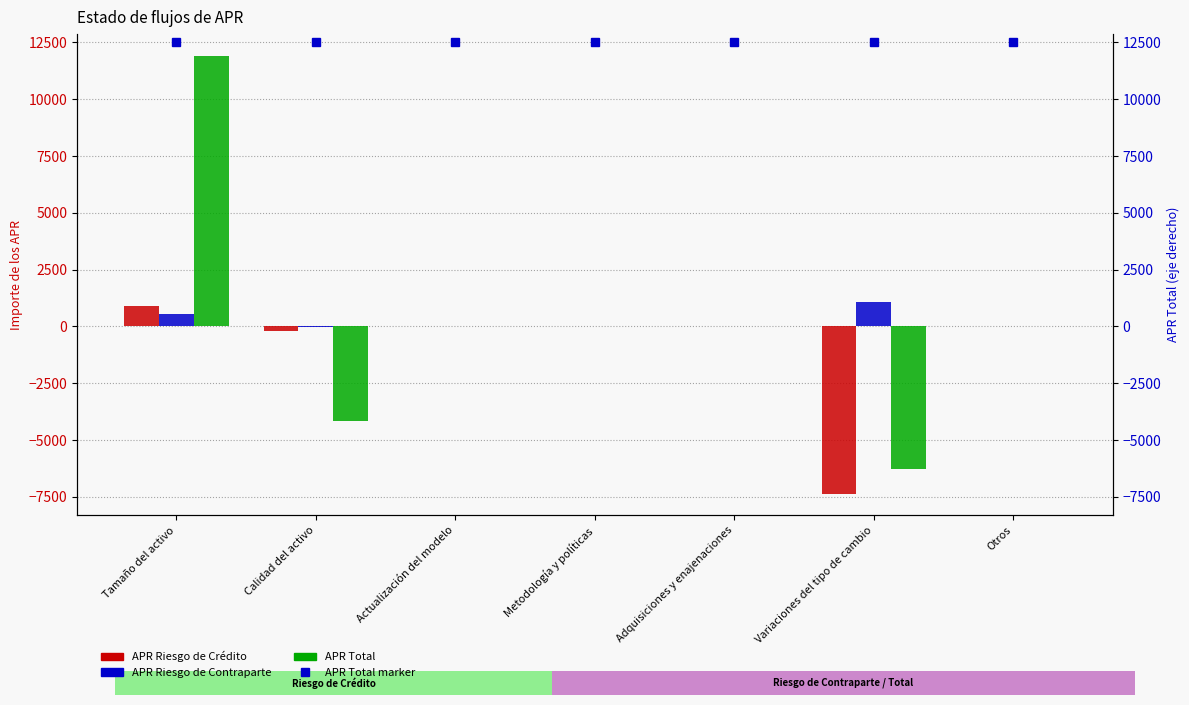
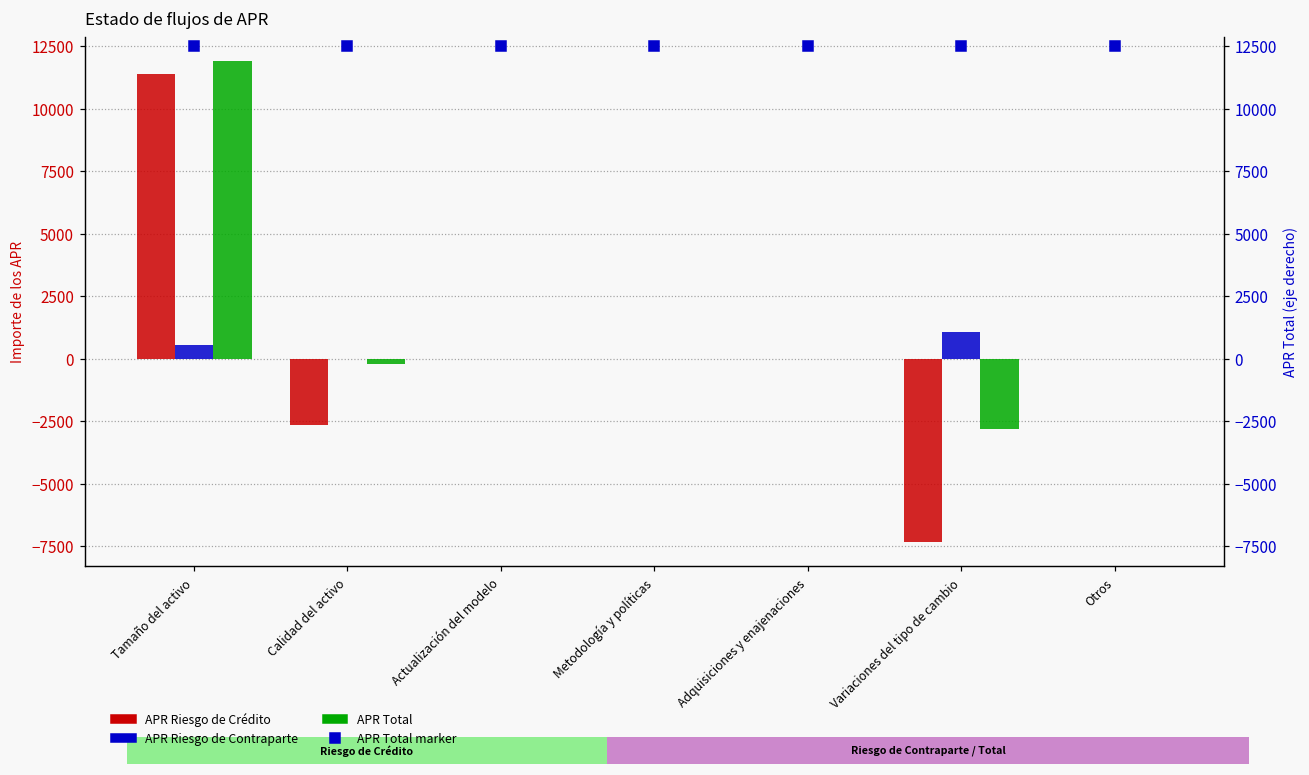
Estado de flujos de APR, APR Riesgo de Crédito, Tamaño del activo: 900 -> 11400
Estado de flujos de APR, APR Riesgo de Crédito, Calidad del activo: -200 -> -2700
Estado de flujos de APR, APR Total, Calidad del activo: -4200 -> -200
Estado de flujos de APR, APR Total, Variaciones del tipo de cambio: -6300 -> -2800
